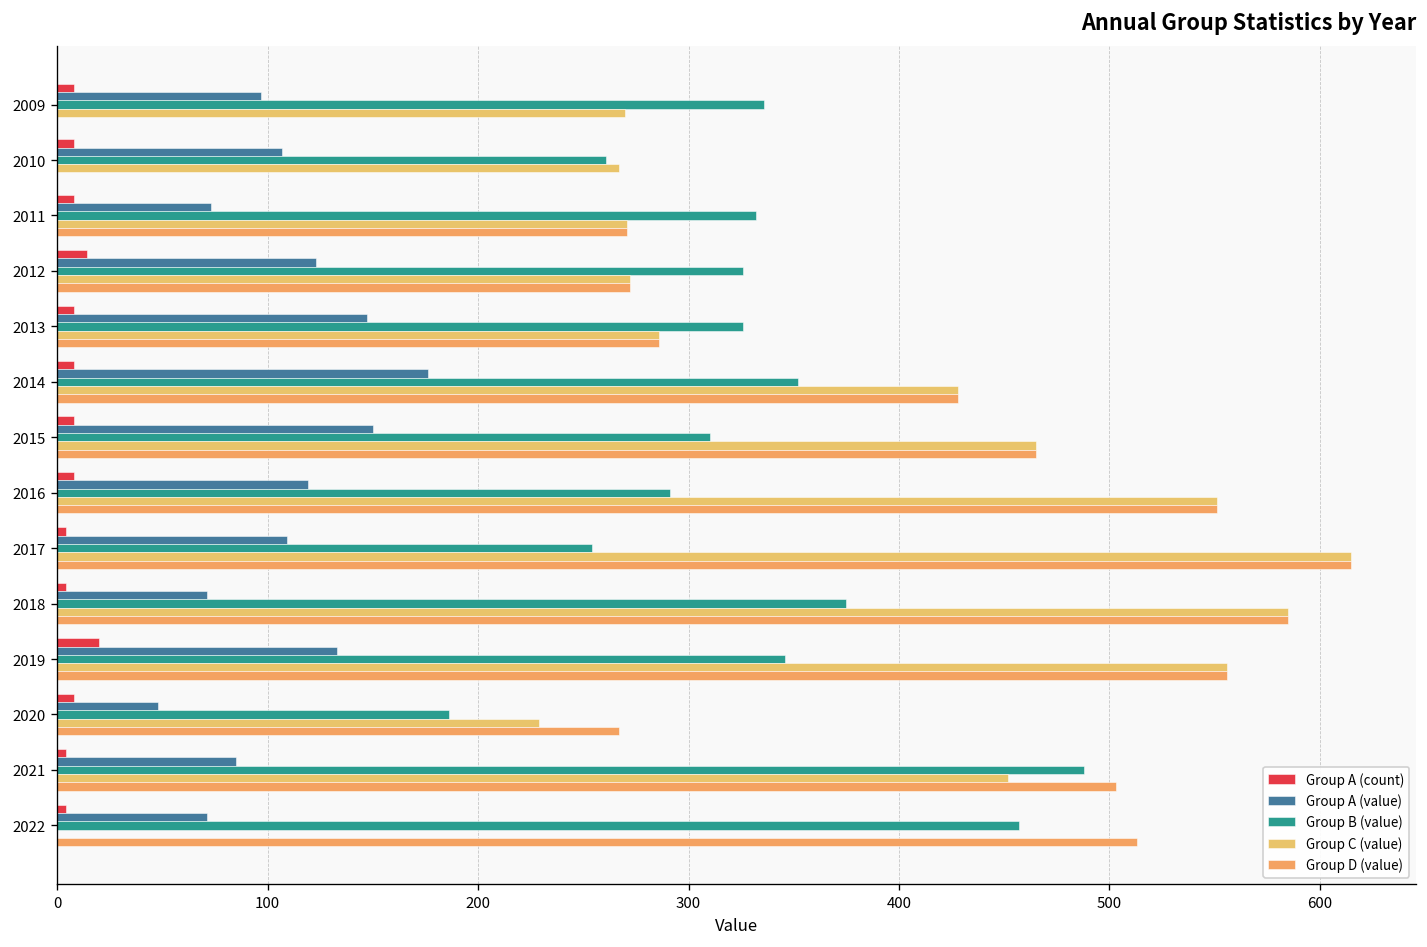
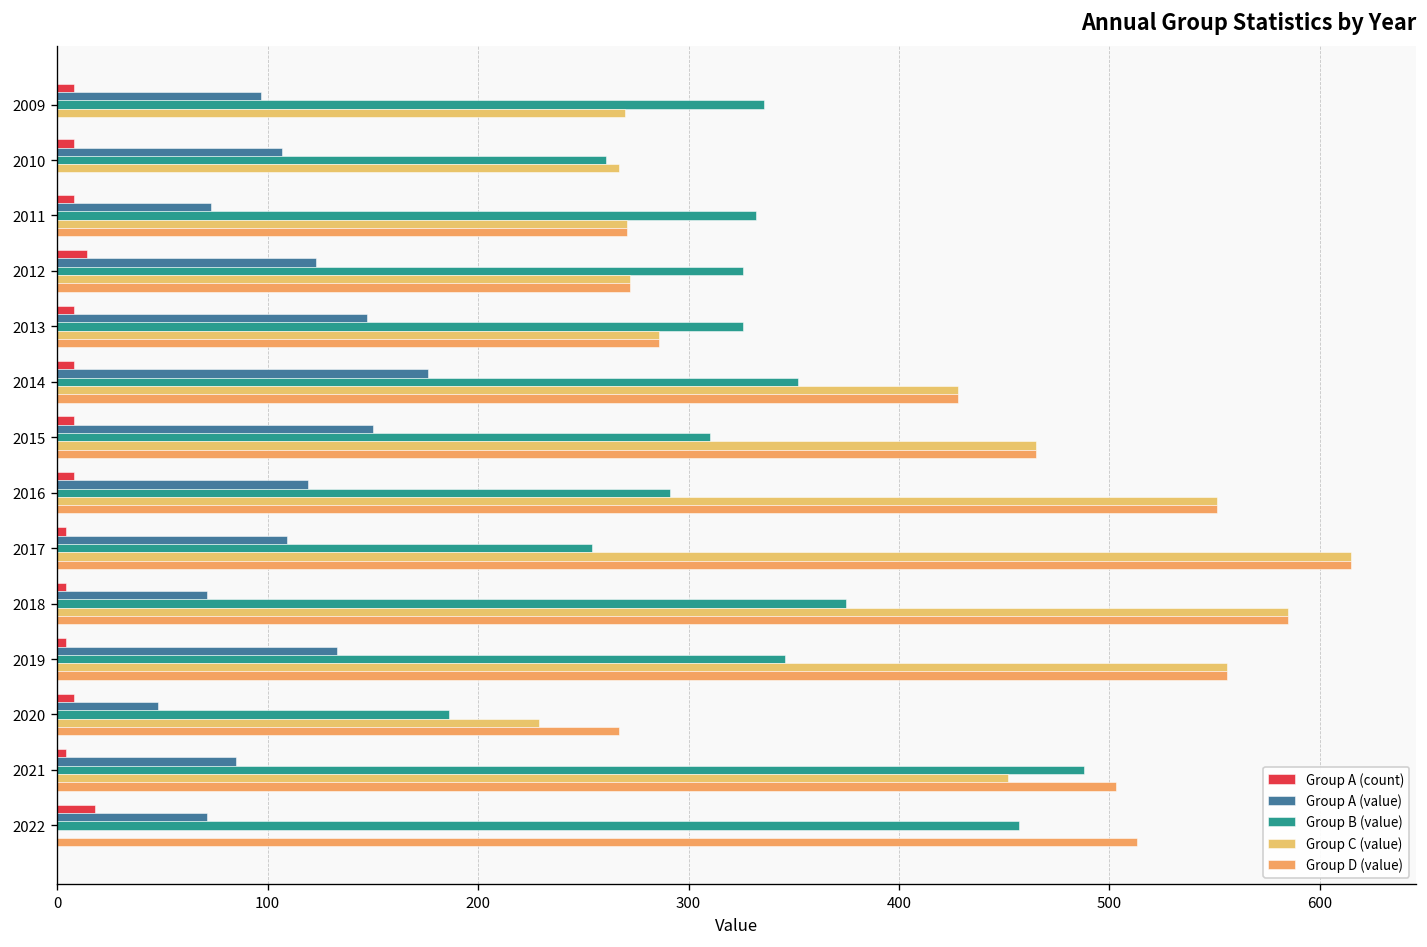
Group A (count), 2019: 20 -> 4
Group A (count), 2022: 4 -> 18
